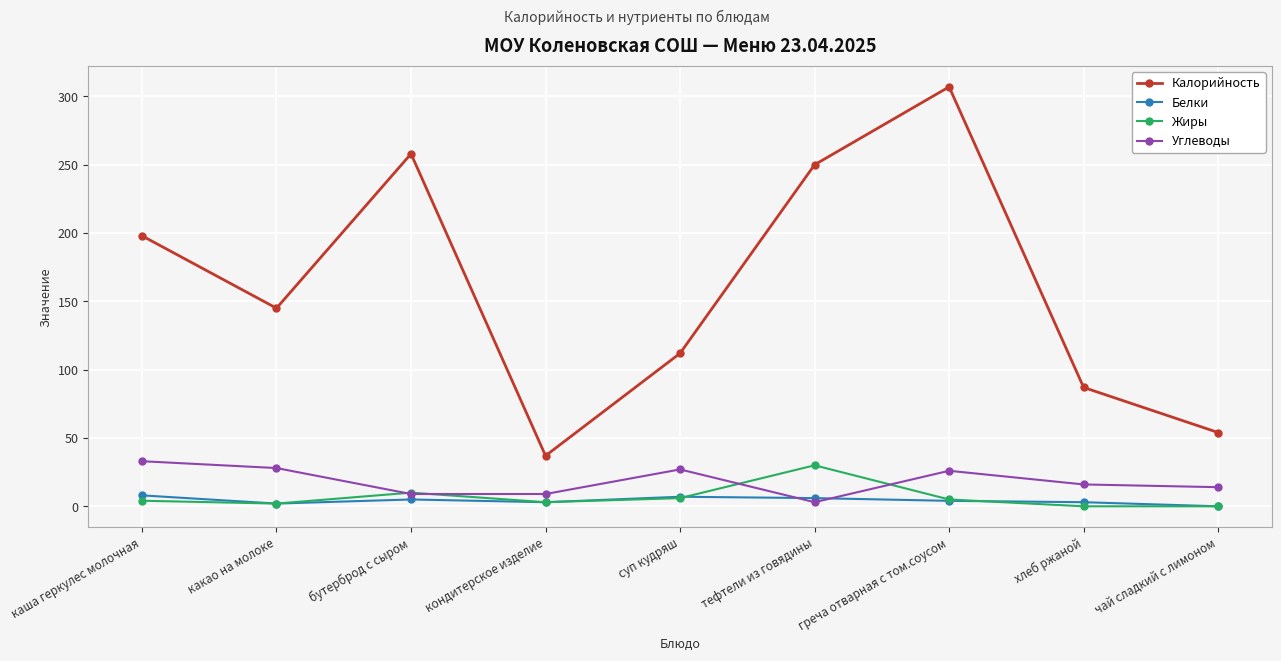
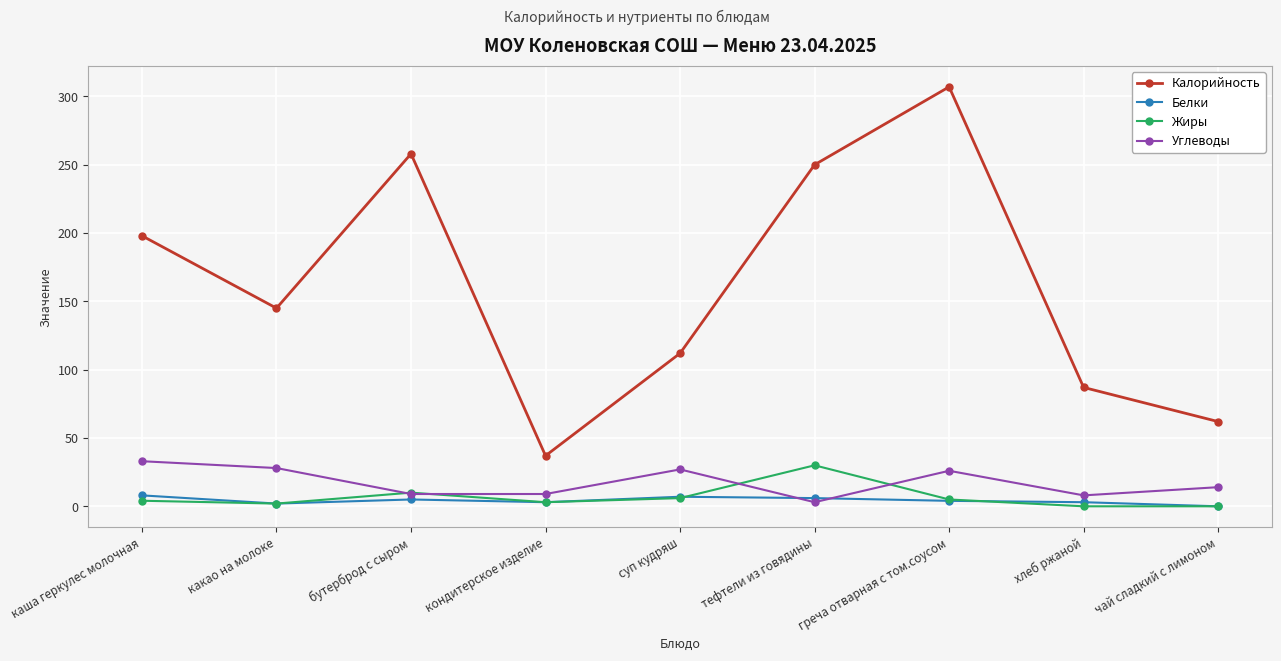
Углеводы, хлеб ржаной: 16 -> 8
Калорийность, чай сладкий с лимоном: 54 -> 62
